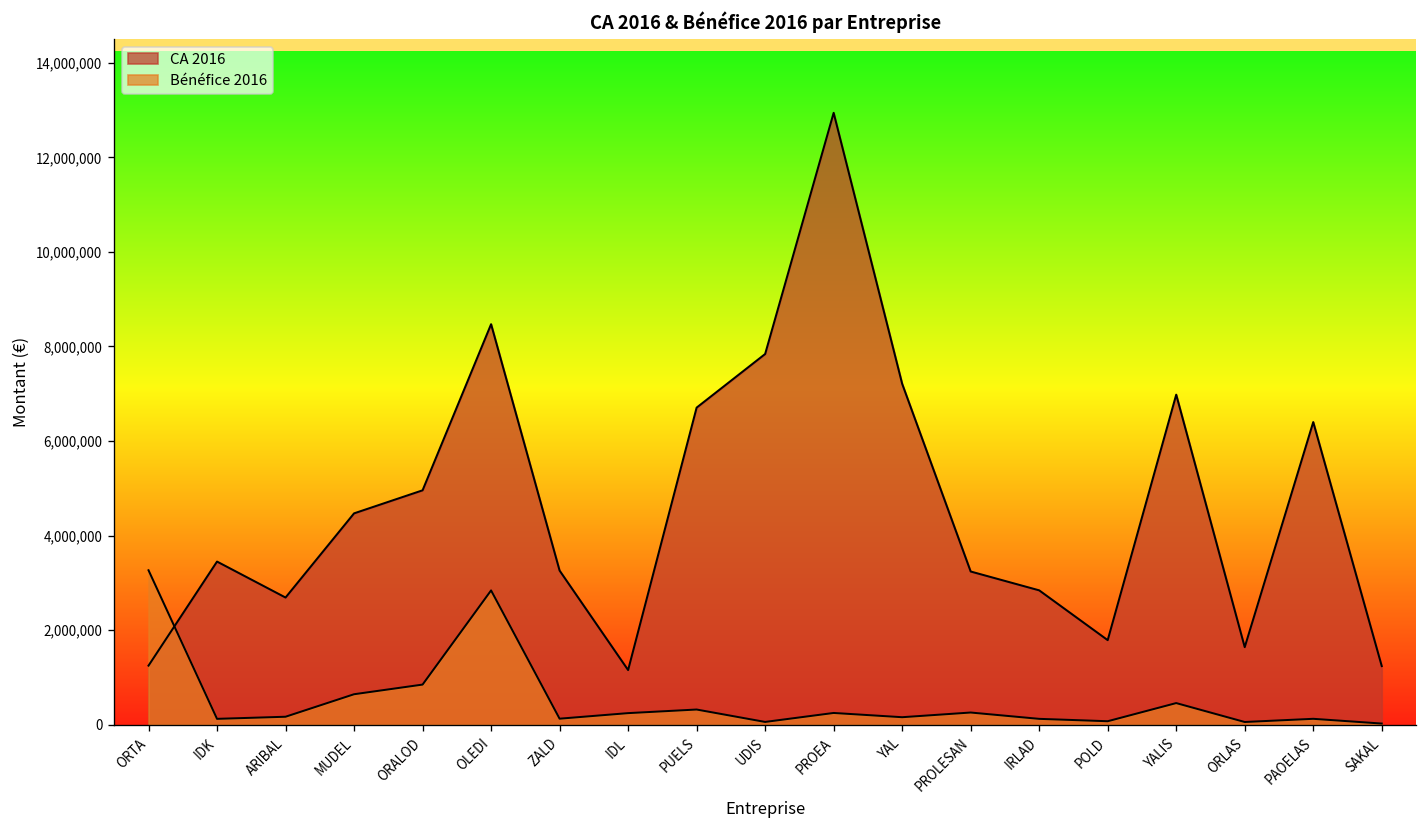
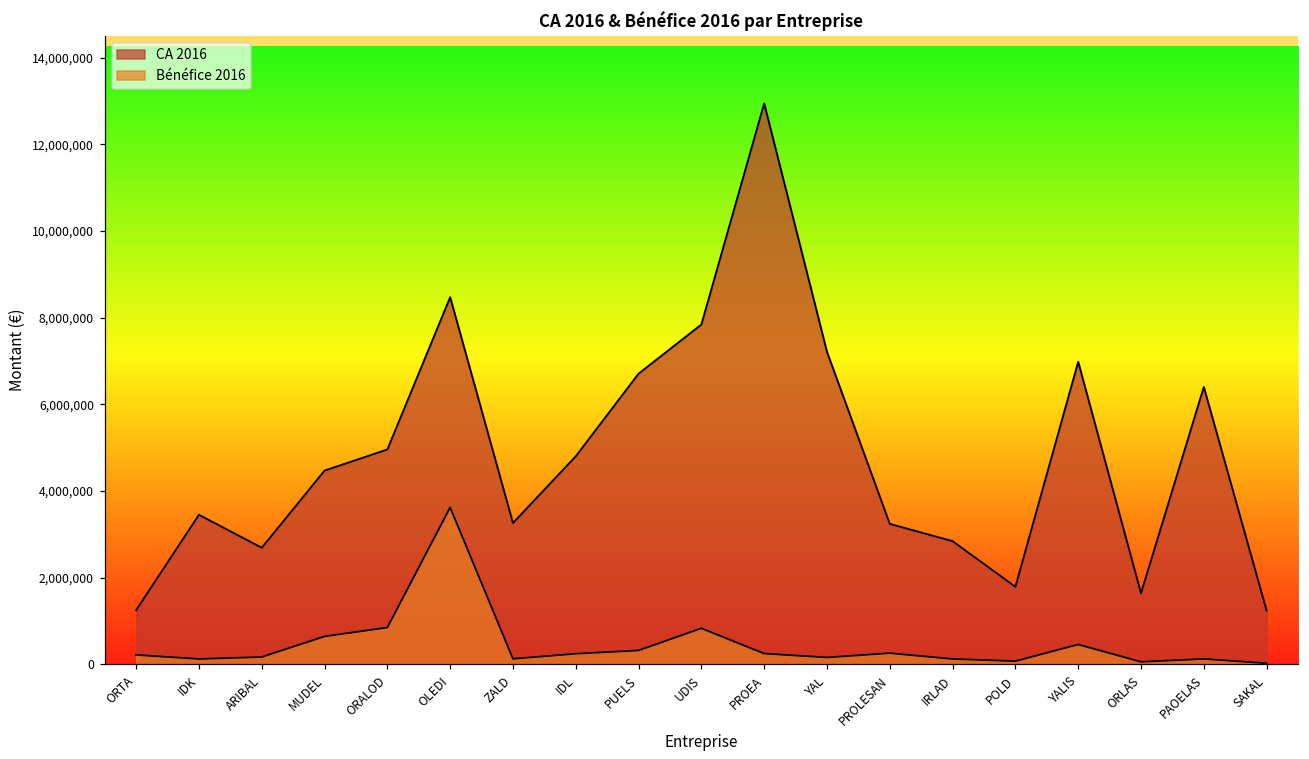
Bénéfice 2016, ORTA: 3,300,000 -> 200,000
Bénéfice 2016, OLEDI: 2,800,000 -> 3,600,000
CA 2016, IDL: 1,200,000 -> 4,800,000
Bénéfice 2016, UDIS: 100,000 -> 800,000
